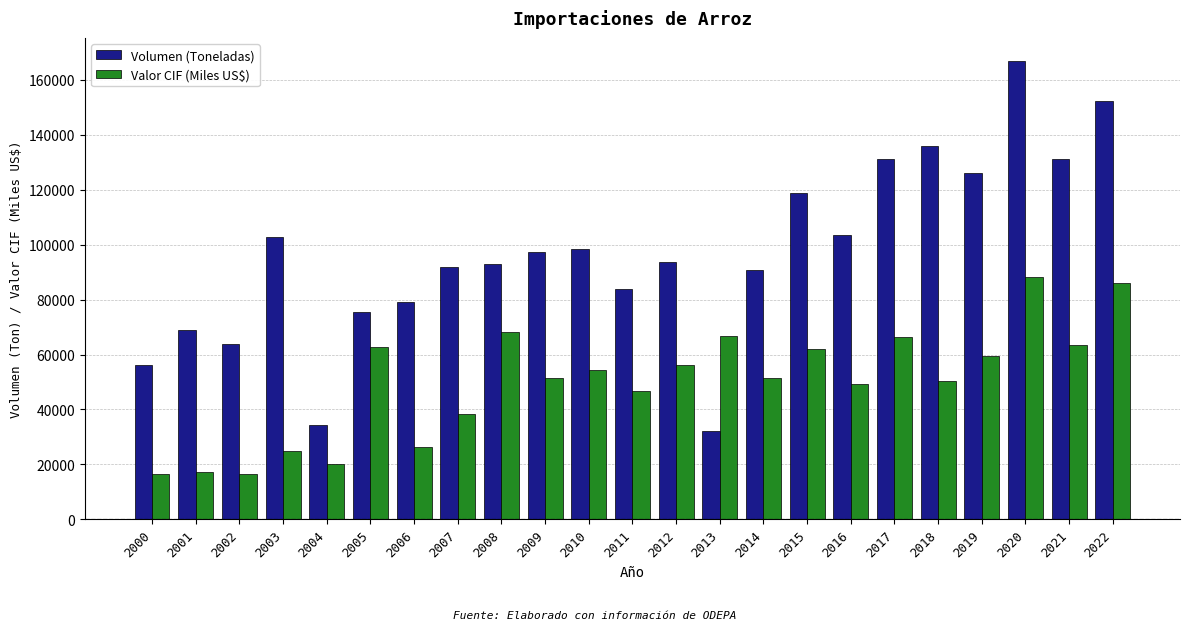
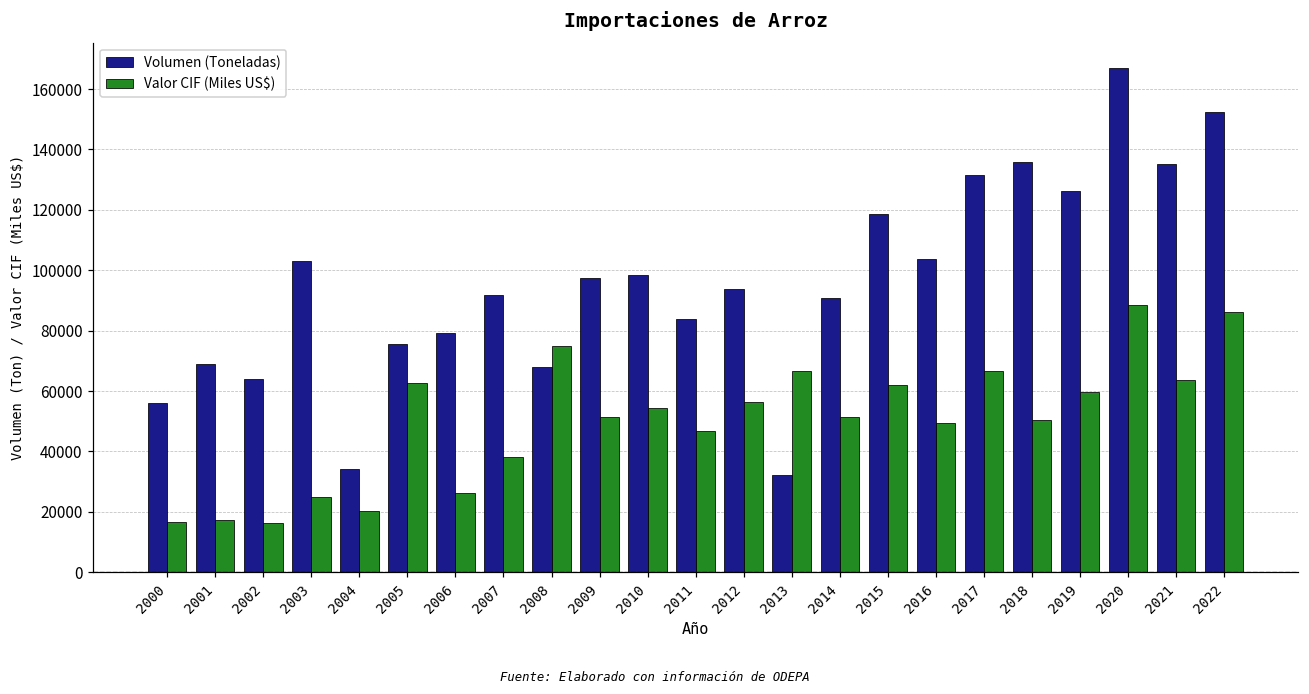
Volumen (Toneladas), 2008: 93000 -> 68000
Valor CIF (Miles US$), 2008: 68000 -> 75000
Volumen (Toneladas), 2021: 131000 -> 135000
